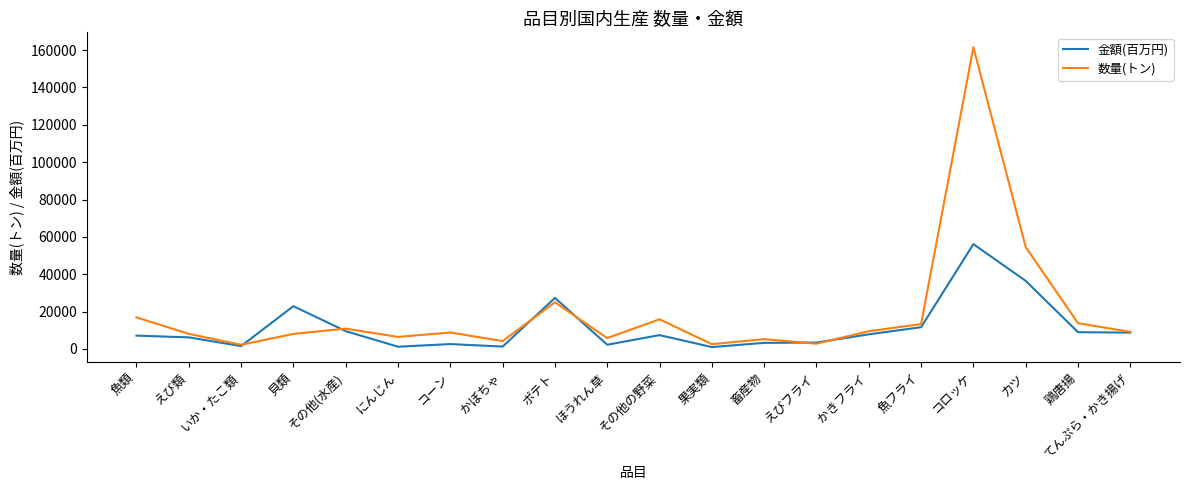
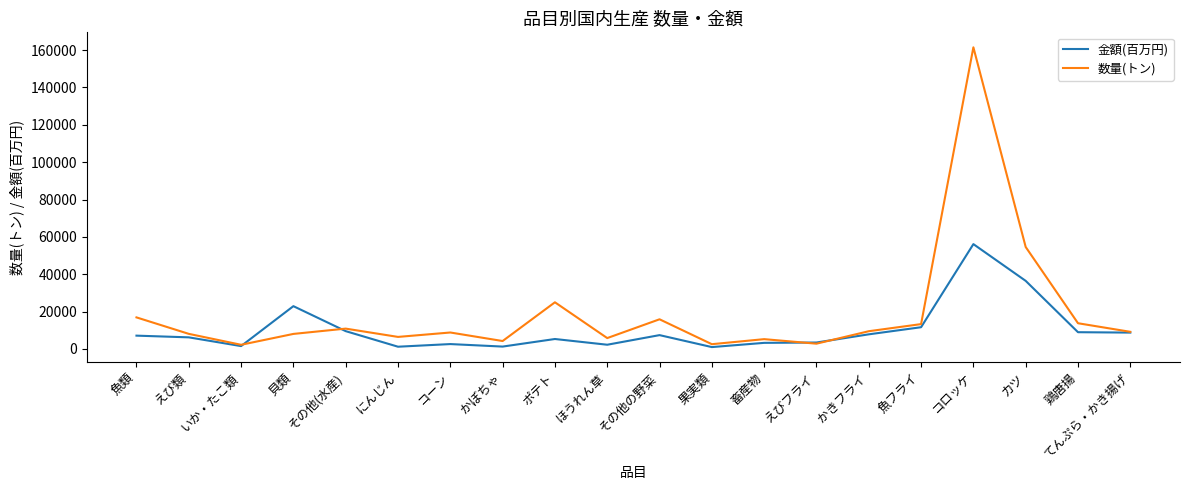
金額(百万円), ポテト: 27000 -> 5000
